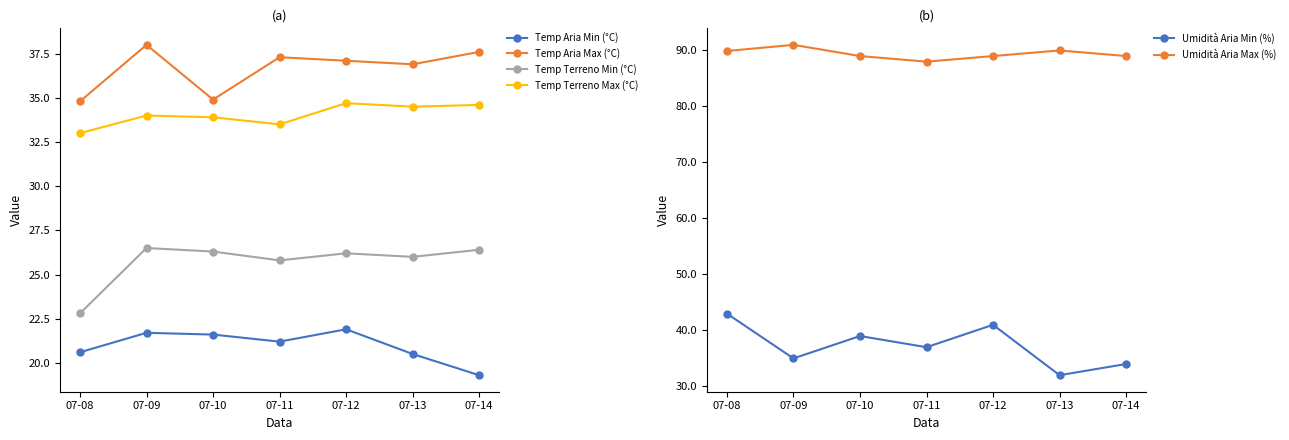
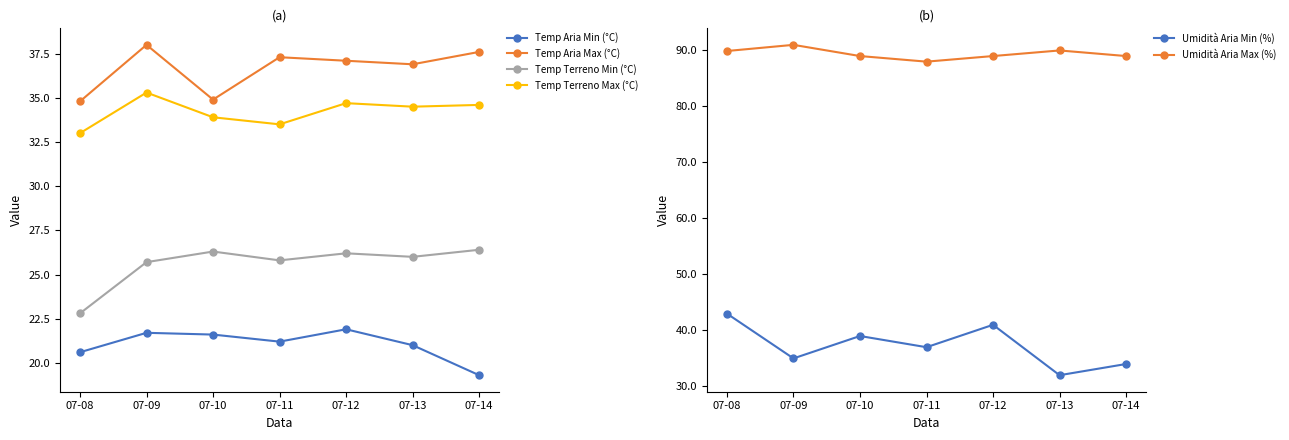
(a), Temp Terreno Min (°C), 07-09: 26.5 -> 25.7
(a), Temp Terreno Max (°C), 07-09: 34.0 -> 35.3
(a), Temp Aria Min (°C), 07-13: 20.5 -> 21.0
